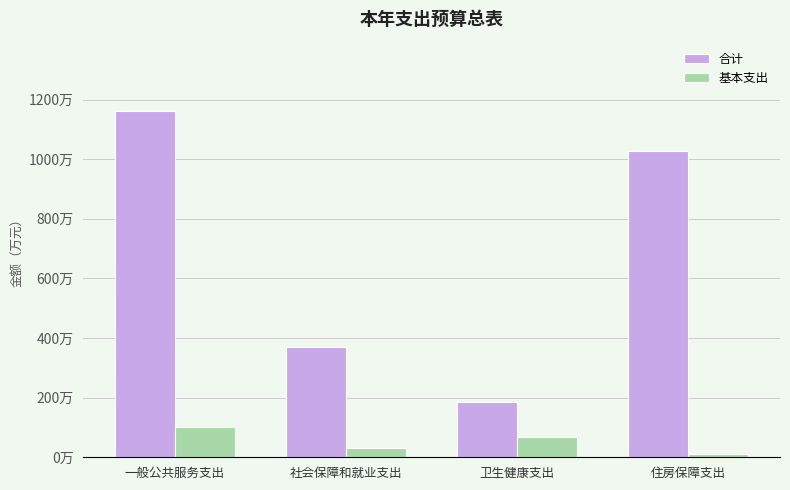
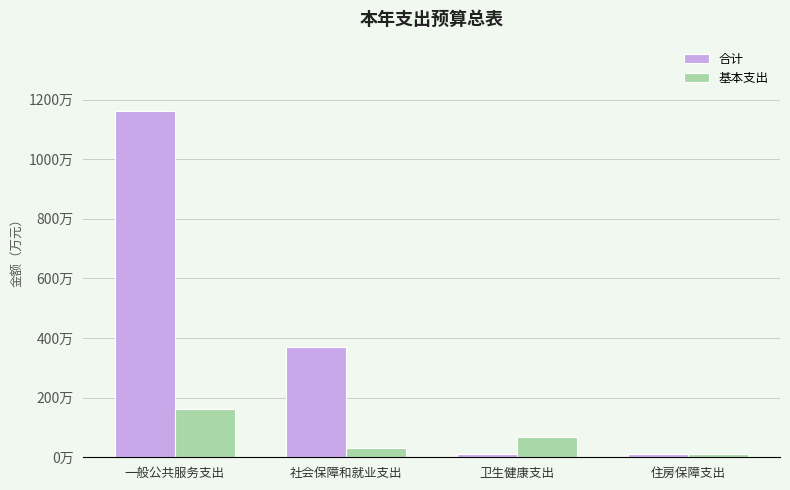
基本支出, 一般公共服务支出: 100万 -> 160万
合计, 卫生健康支出: 190万 -> 10万
合计, 住房保障支出: 1030万 -> 10万
